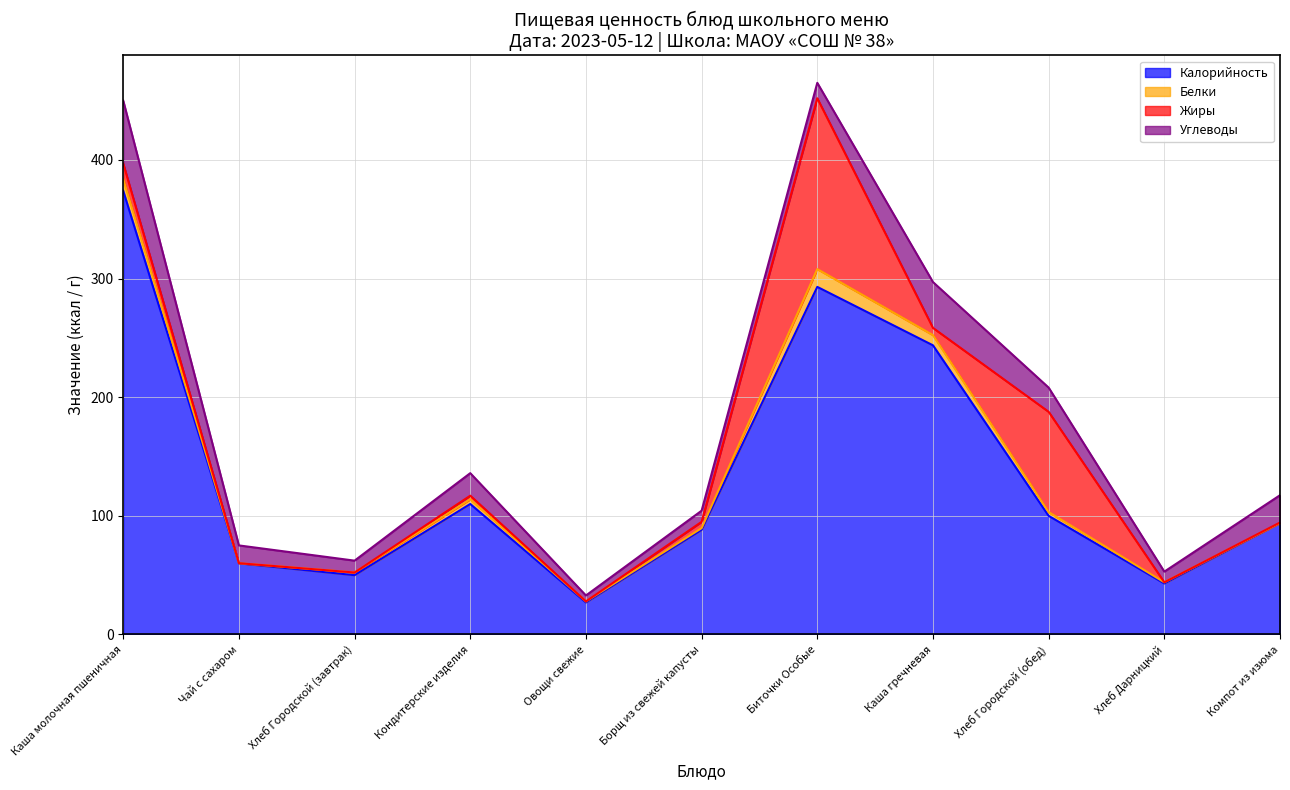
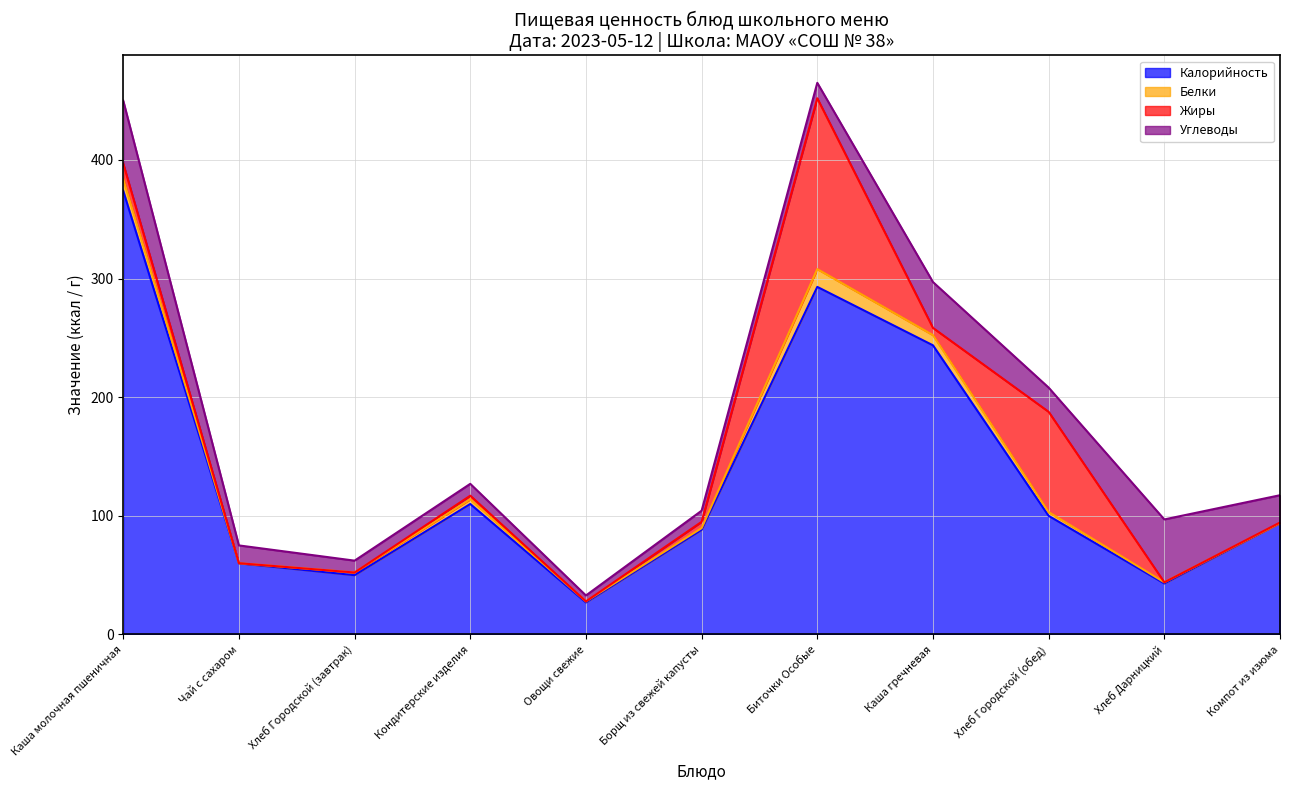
Углеводы, Кондитерские изделия: 19 -> 10
Углеводы, Хлеб Дарницкий: 9 -> 53
